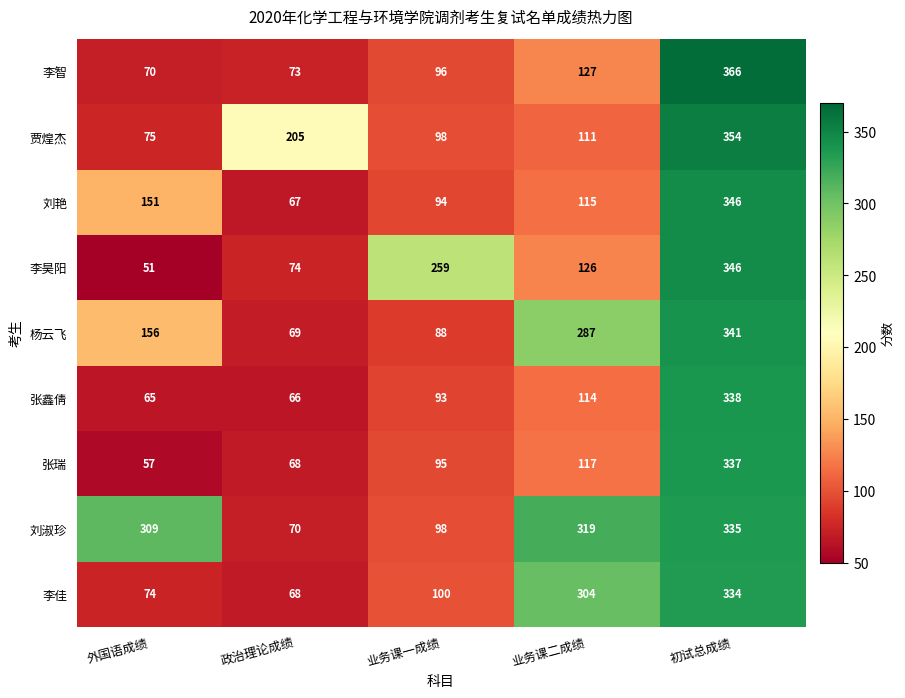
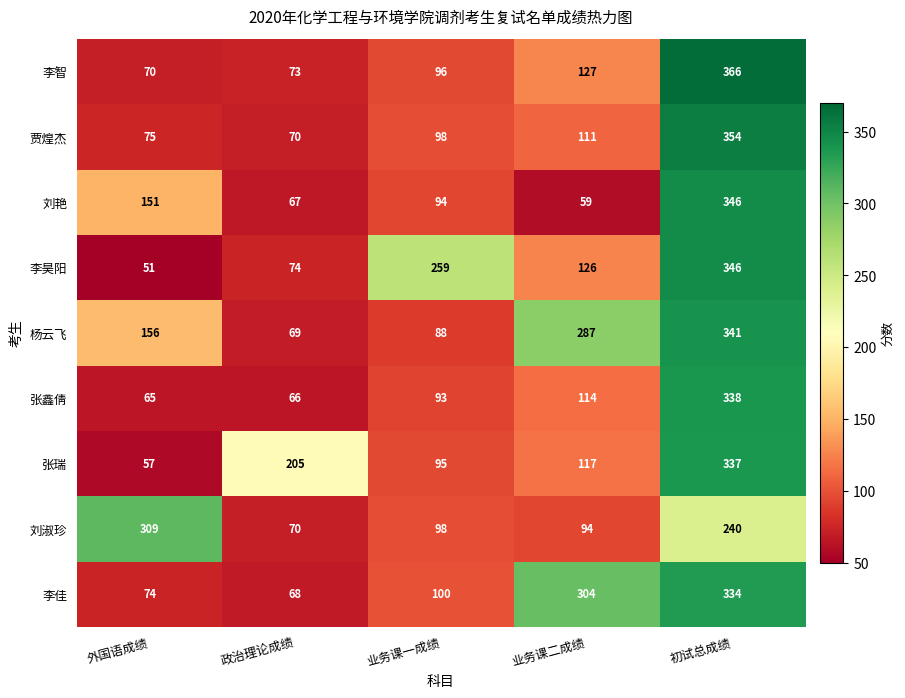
贾煌杰, 政治理论成绩: 205 -> 70
刘艳, 业务课二成绩: 115 -> 59
张瑞, 政治理论成绩: 68 -> 205
刘淑珍, 业务课二成绩: 319 -> 94
刘淑珍, 初试总成绩: 335 -> 240
